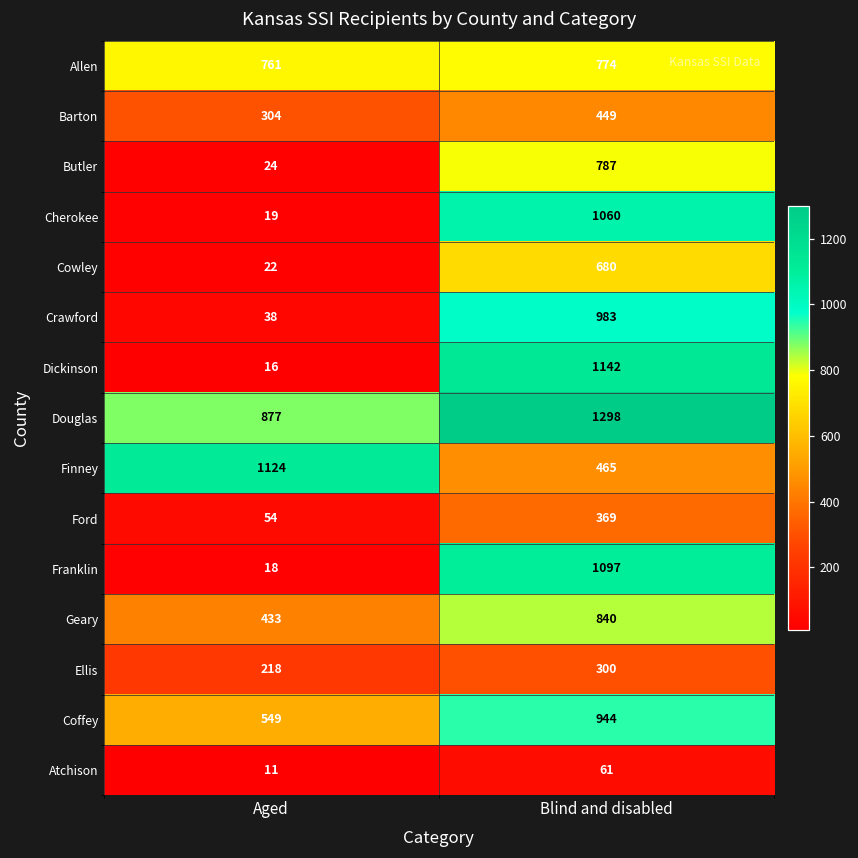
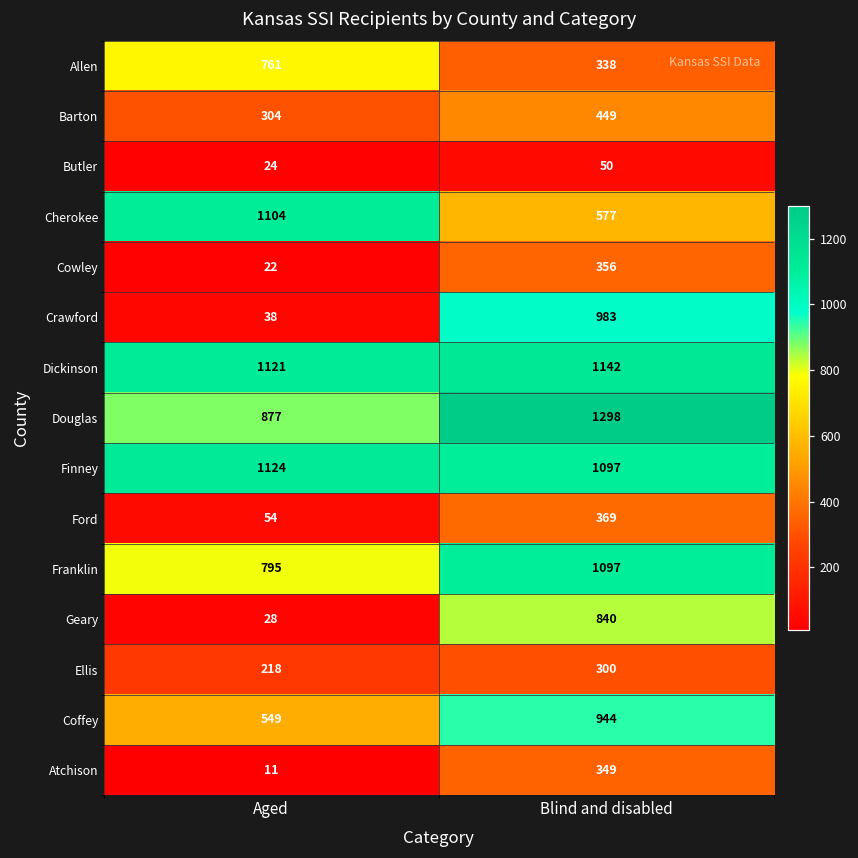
Allen, Blind and disabled: 774 -> 338
Butler, Blind and disabled: 787 -> 50
Cherokee, Aged: 19 -> 1104
Cherokee, Blind and disabled: 1060 -> 577
Cowley, Blind and disabled: 680 -> 356
Dickinson, Aged: 16 -> 1121
Finney, Blind and disabled: 465 -> 1097
Franklin, Aged: 18 -> 795
Geary, Aged: 433 -> 28
Atchison, Blind and disabled: 61 -> 349
